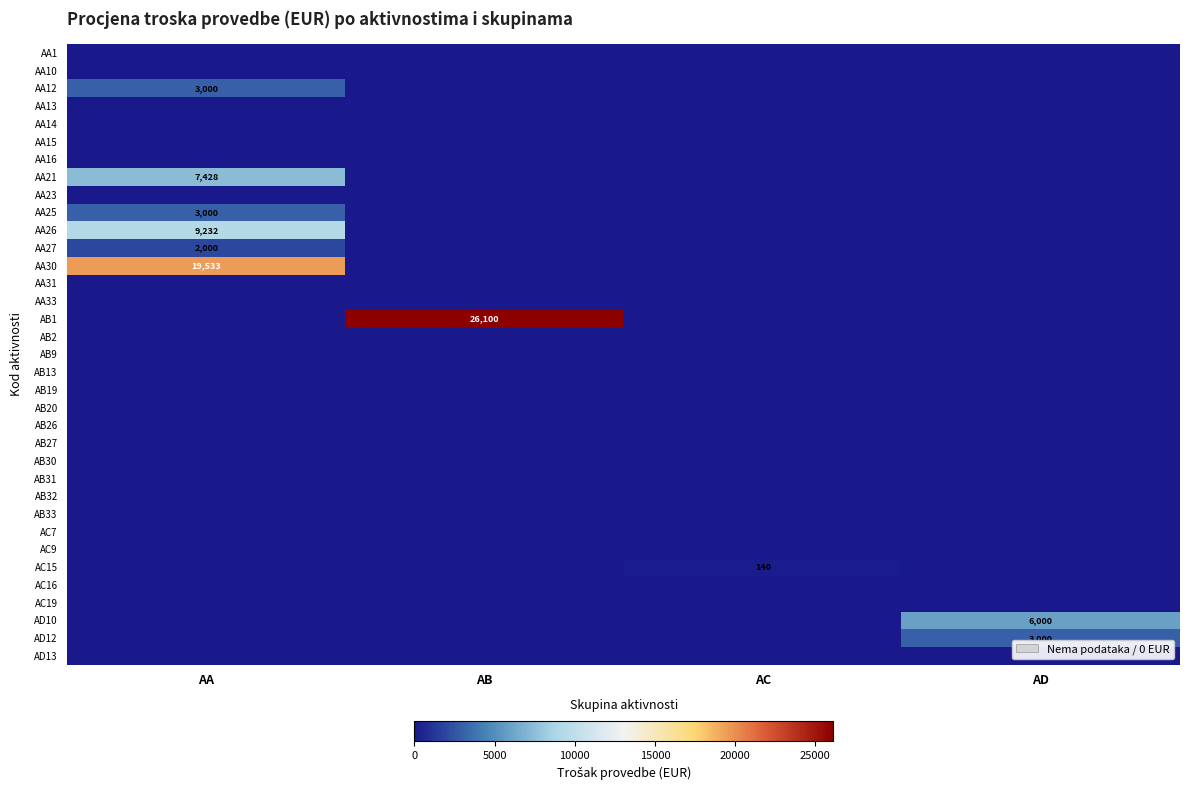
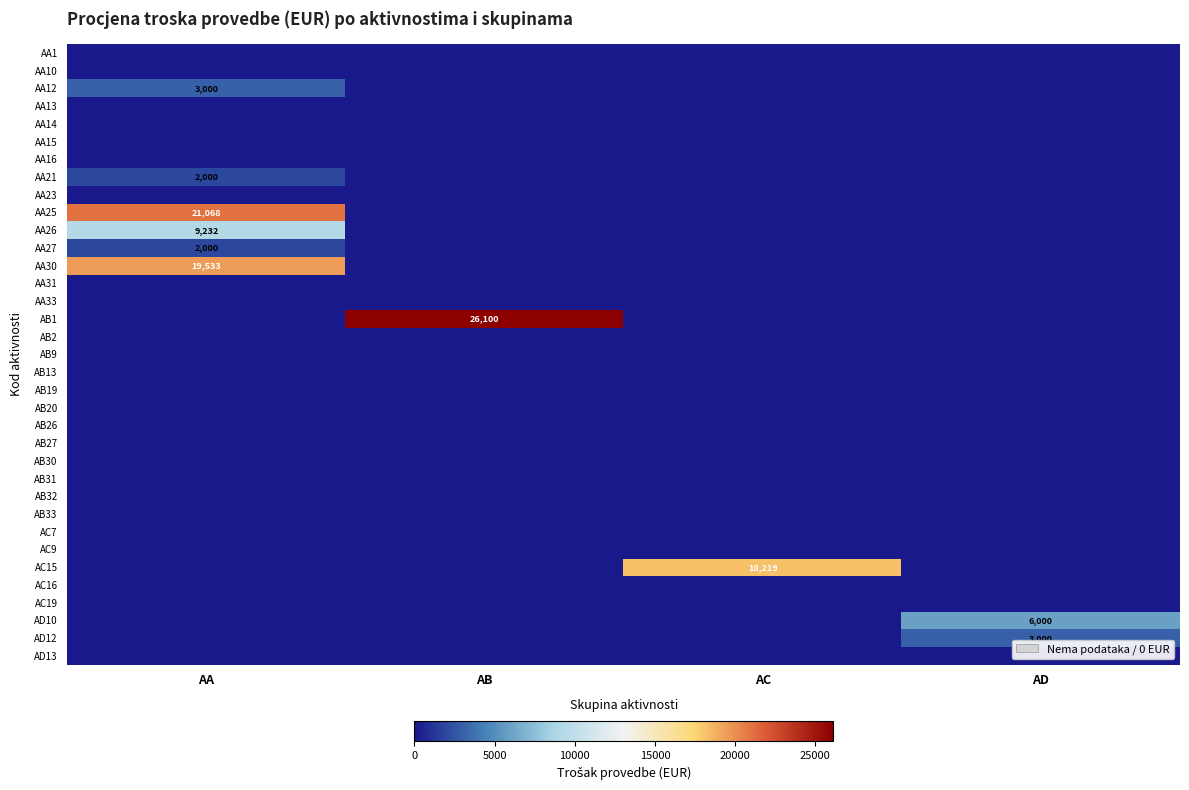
AA21, AA: 7,428 -> 2,000
AA25, AA: 3,000 -> 21,068
AC15, AC: 140 -> 18,219
